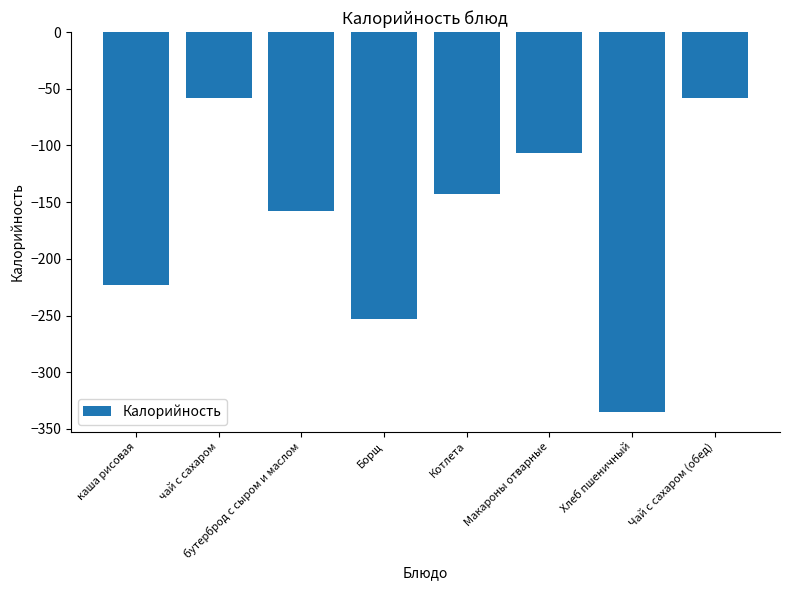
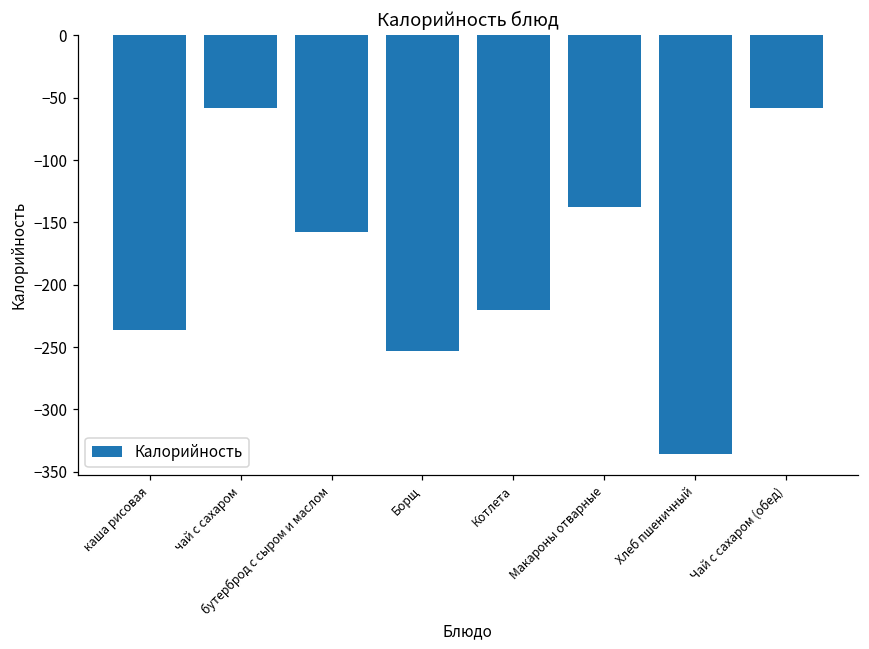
каша рисовая: -223 -> -236
Котлета: -143 -> -220
Макароны отварные: -107 -> -138
